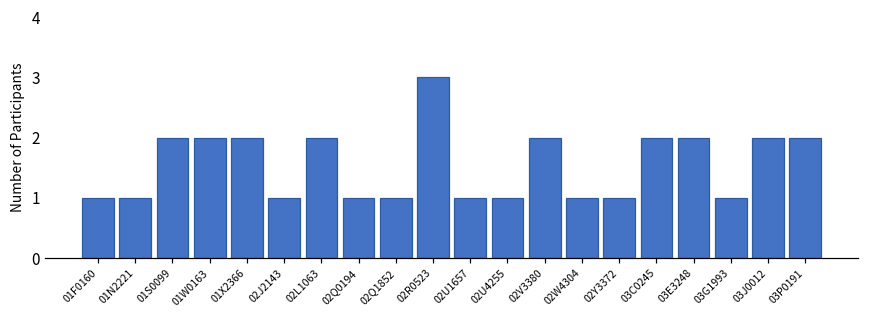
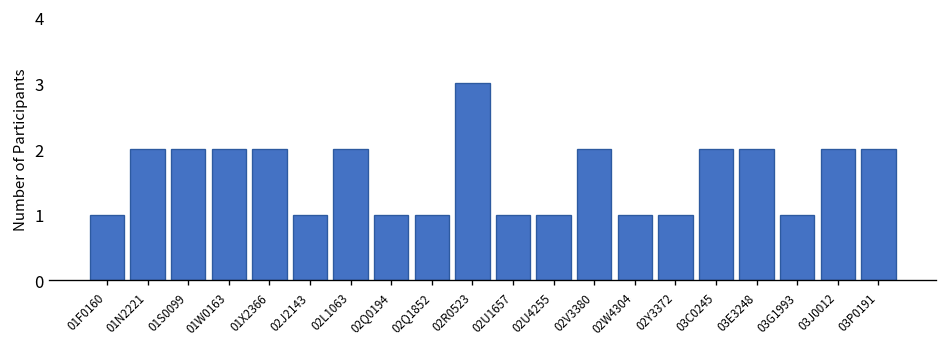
01N2221: 1 -> 2
